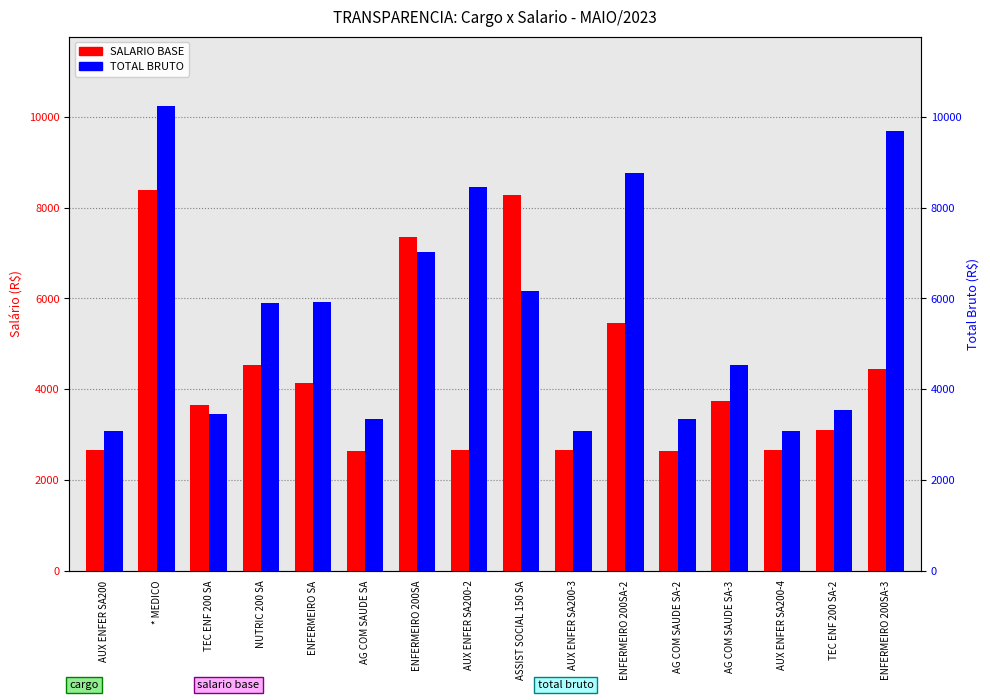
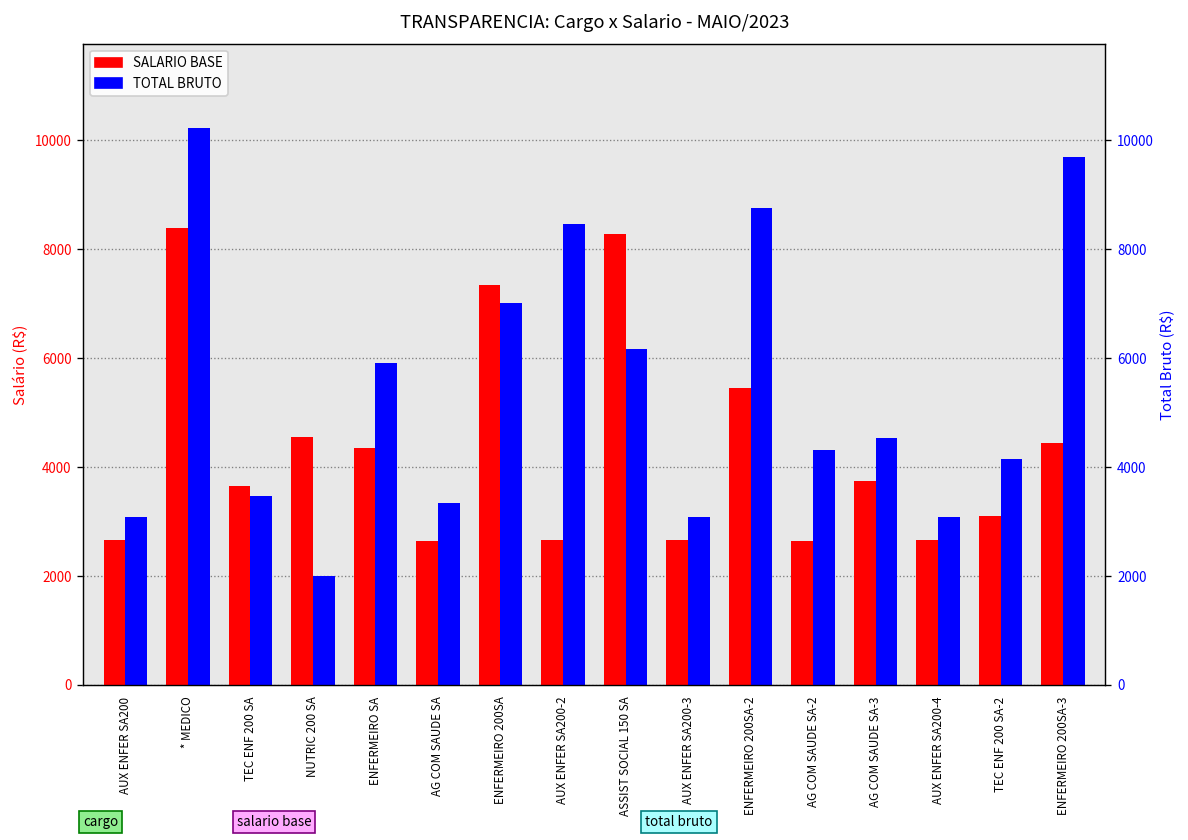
TOTAL BRUTO, NUTRIC 200 SA: 5900 -> 2000
SALARIO BASE, ENFERMEIRO SA: 4100 -> 4300
TOTAL BRUTO, AG COM SAUDE SA-2: 3300 -> 4300
TOTAL BRUTO, TEC ENF 200 SA-2: 3500 -> 4100
